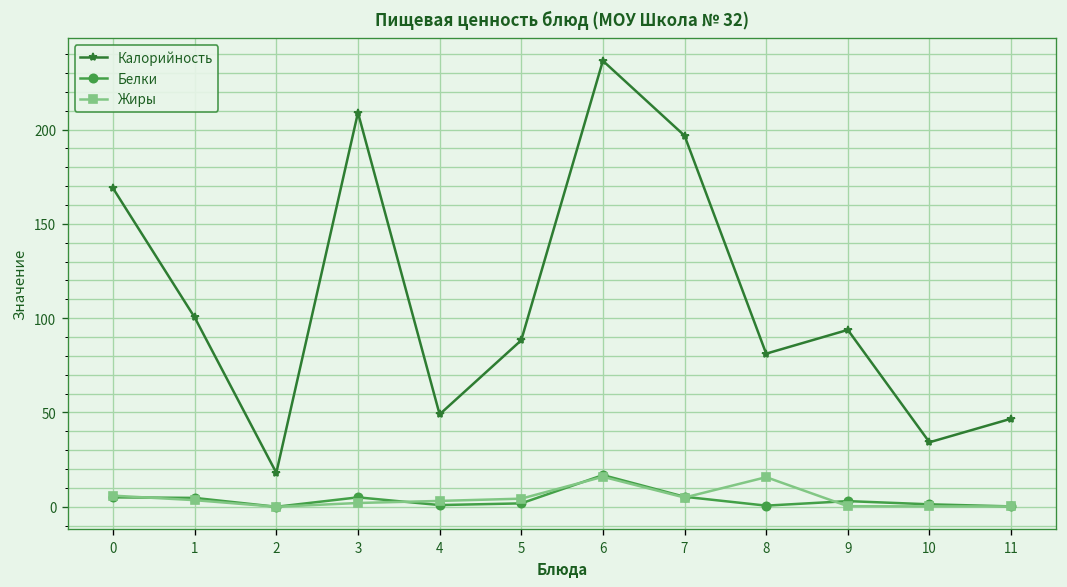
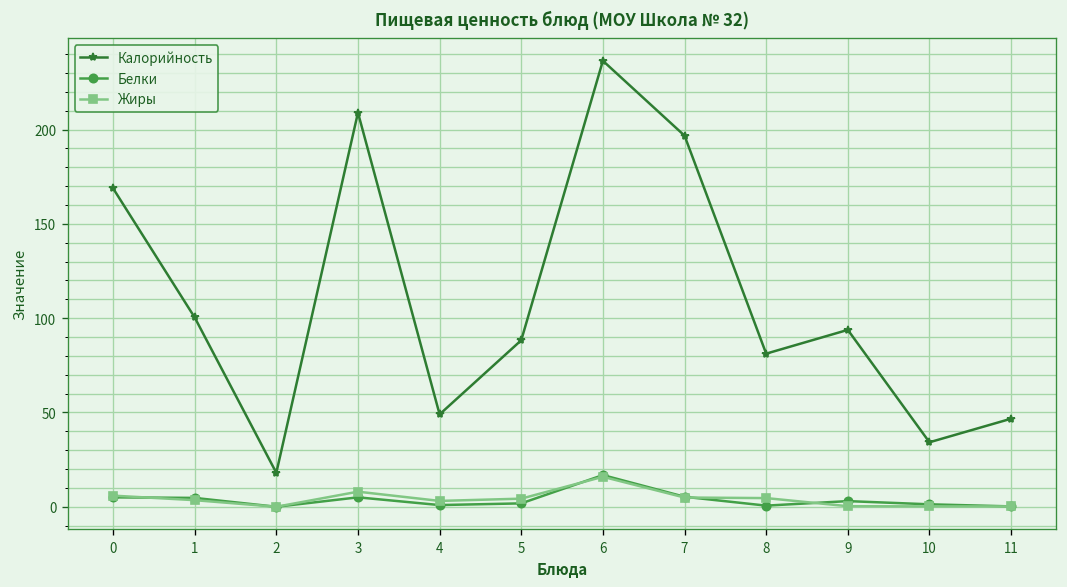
Жиры, 3: 2 -> 8
Жиры, 8: 16 -> 5
